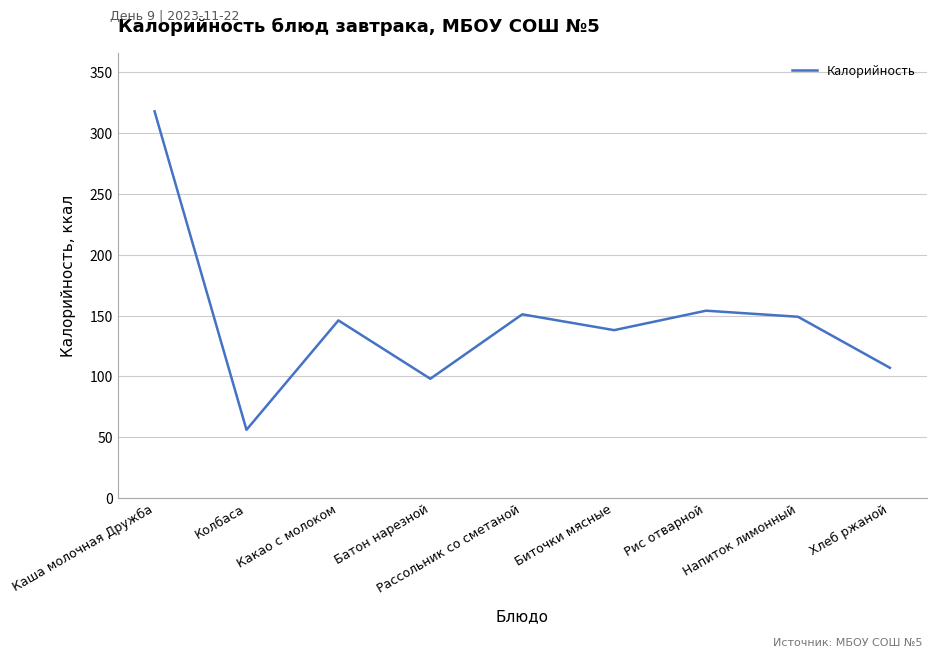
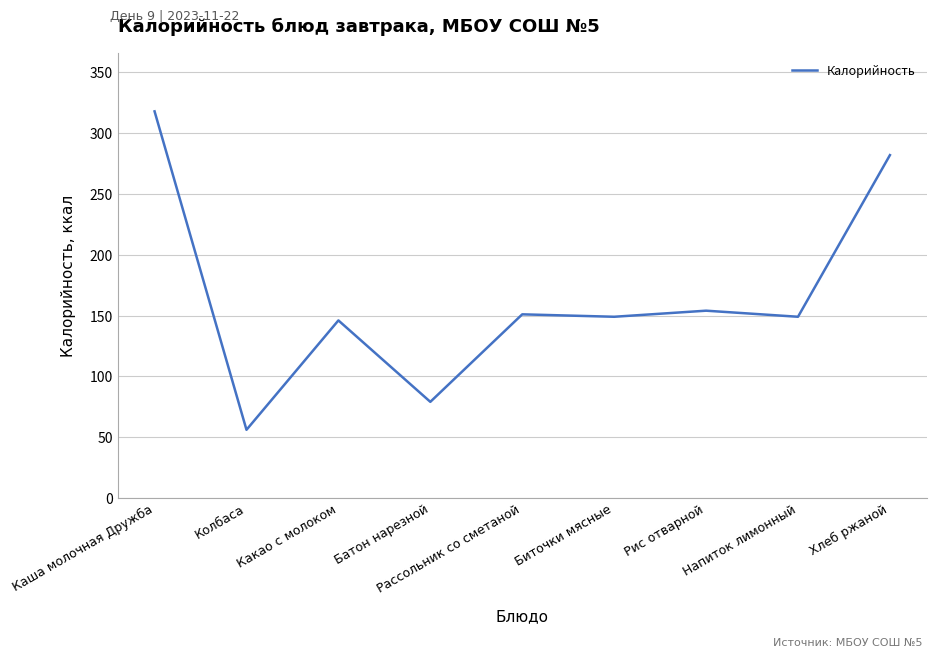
Батон нарезной: 98 -> 79
Биточки мясные: 138 -> 149
Хлеб ржаной: 107 -> 282
